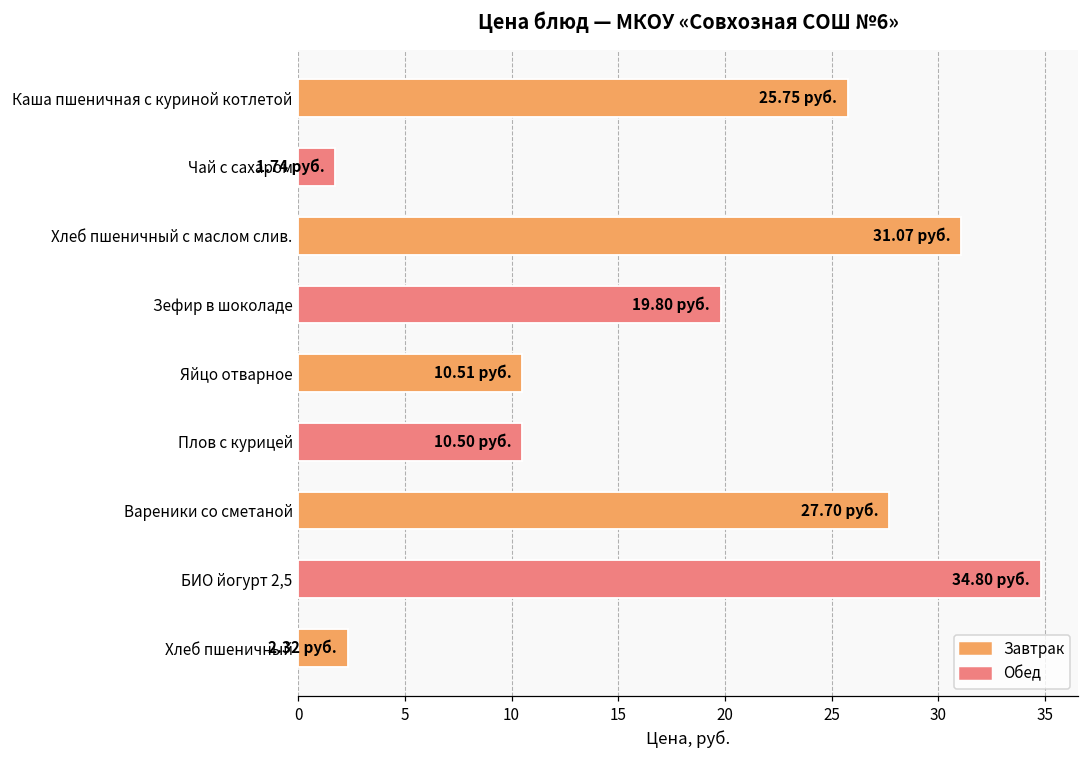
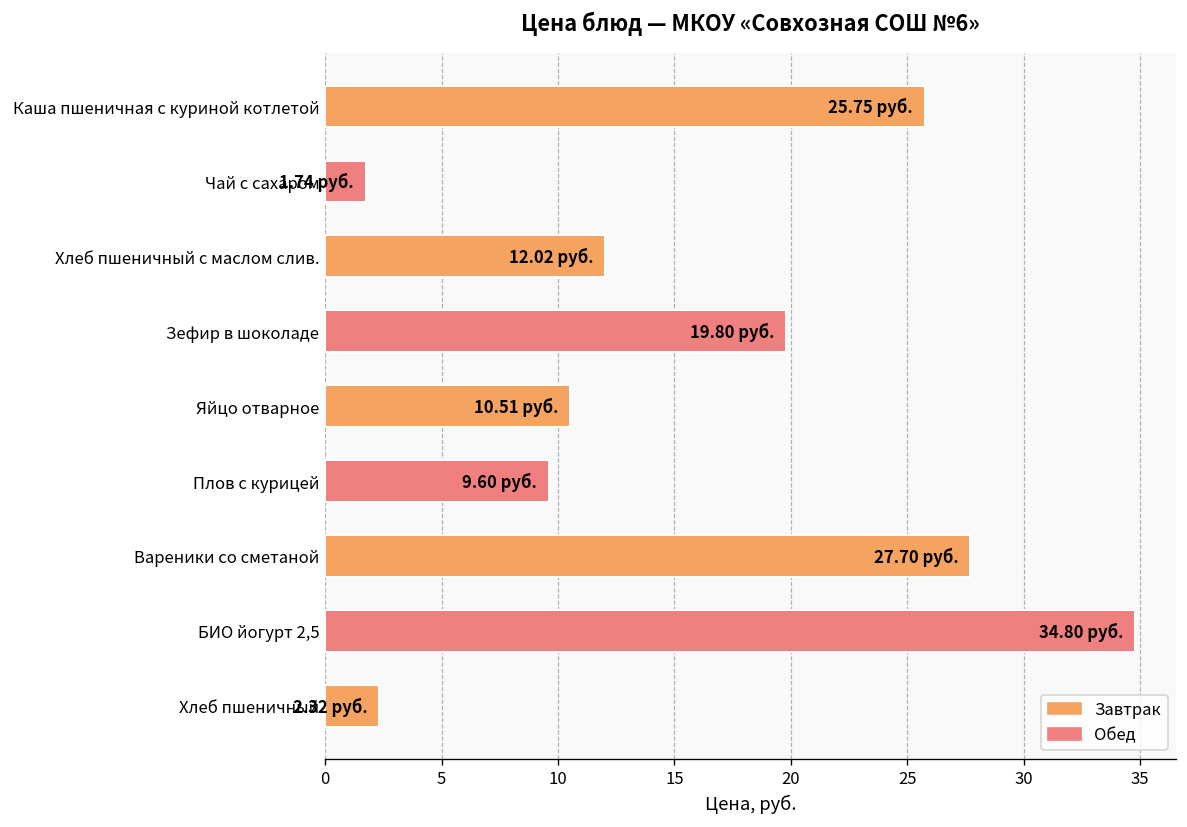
Хлеб пшеничный с маслом слив.: 31.07 -> 12.02
Плов с курицей: 10.50 -> 9.60
